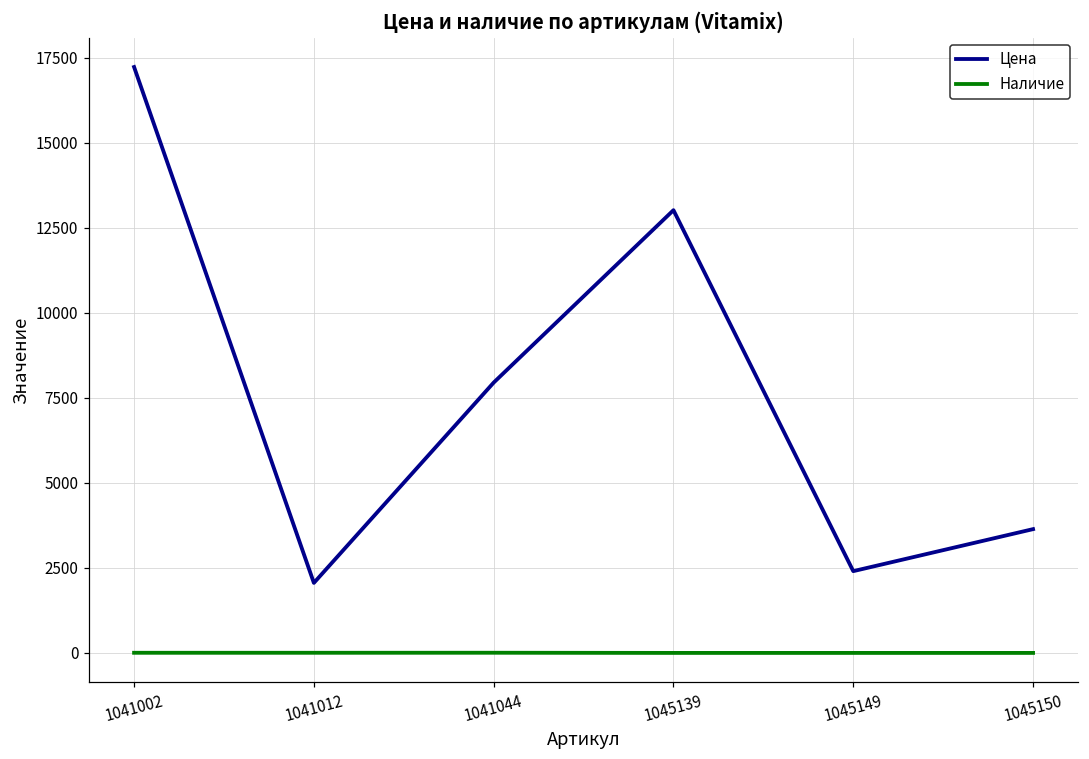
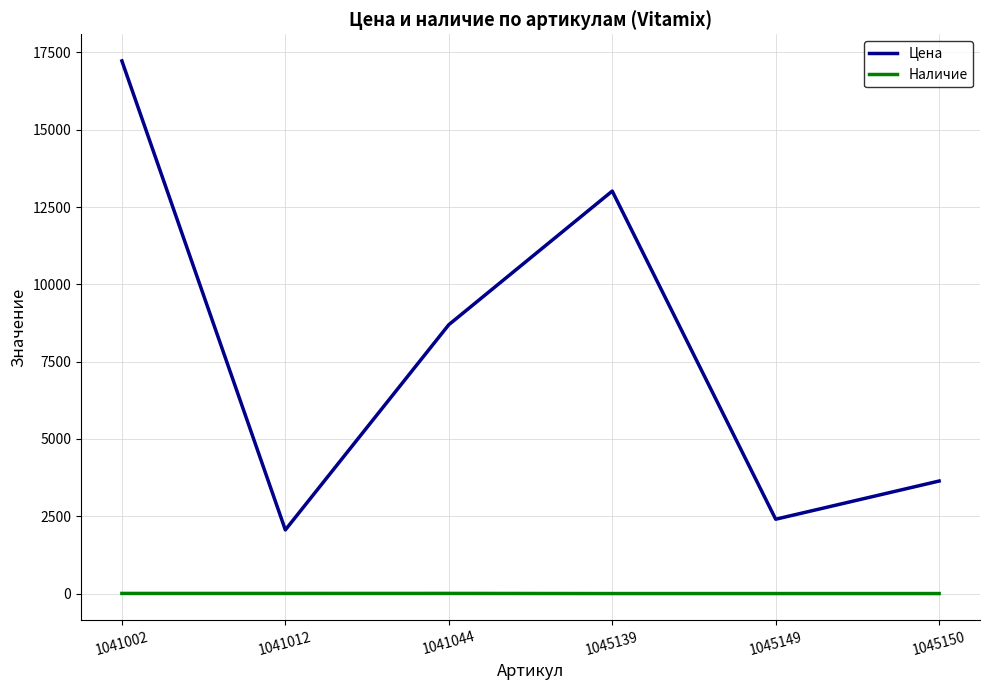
Цена, 1041044: 7900 -> 8700
